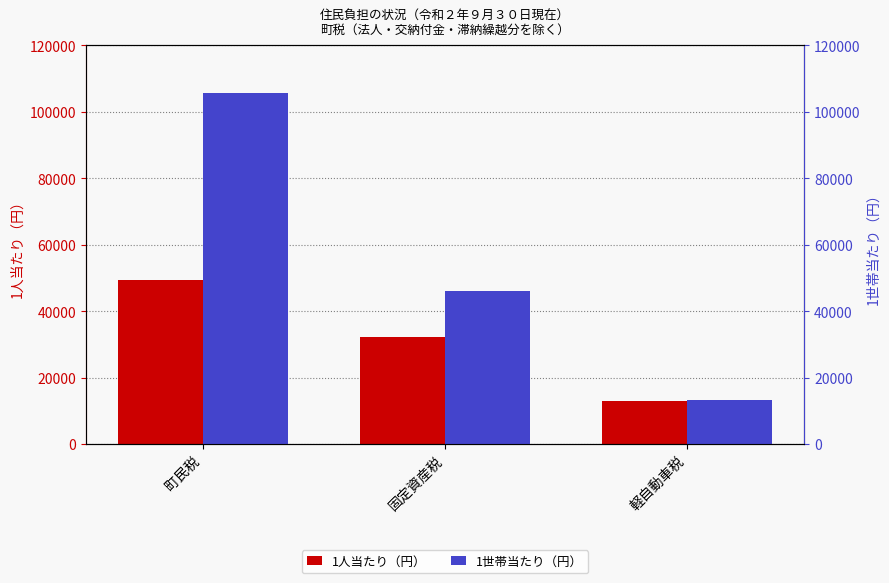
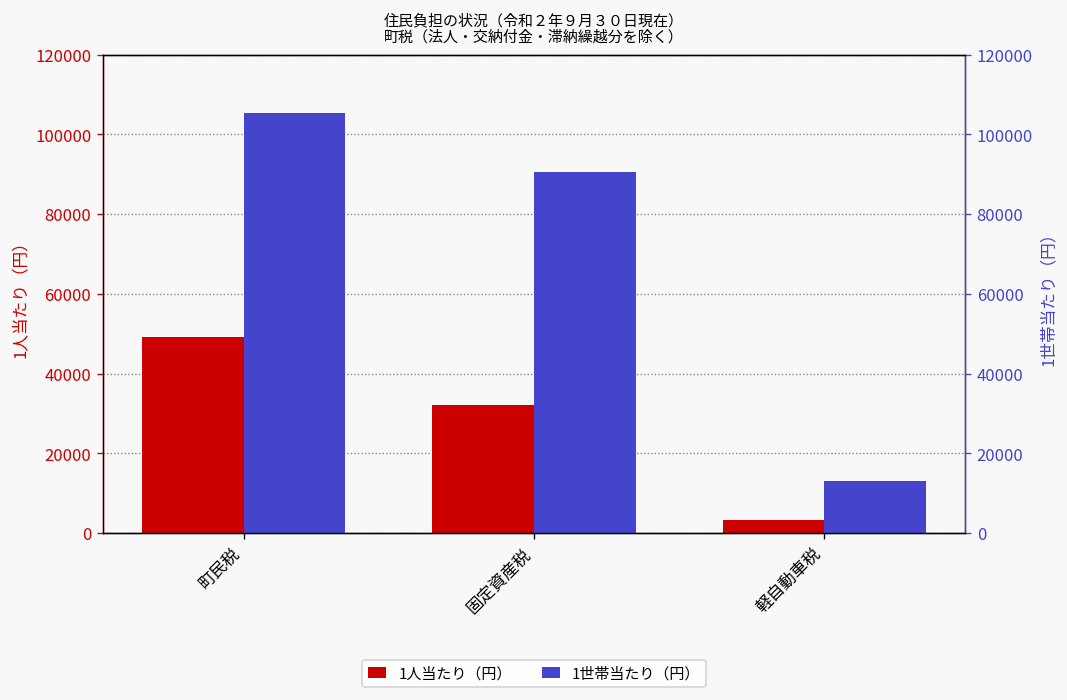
1人当たり（円）, 軽自動車税: 13000 -> 3000
1世帯当たり（円）, 固定資産税: 46000 -> 91000
